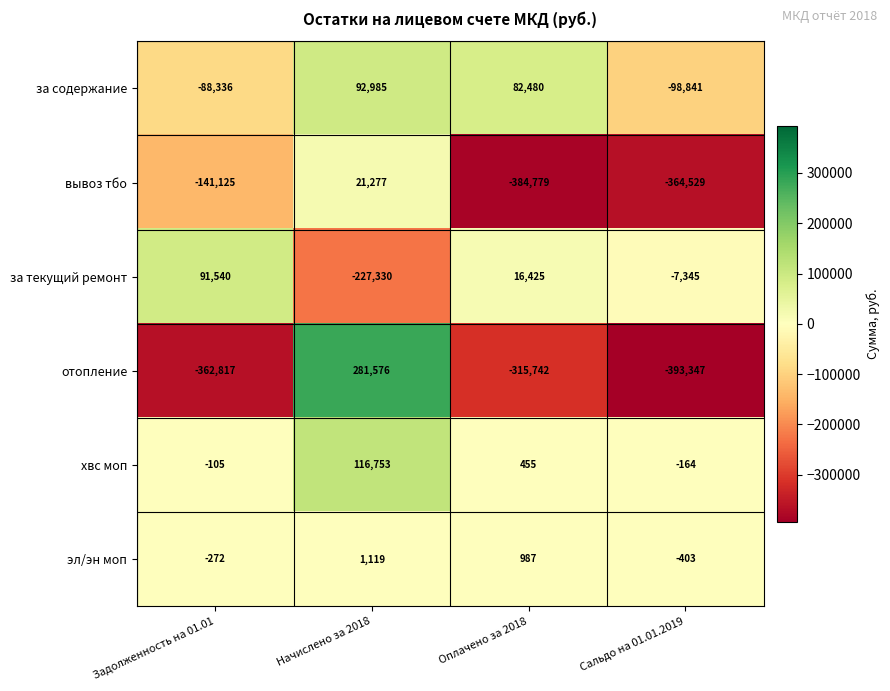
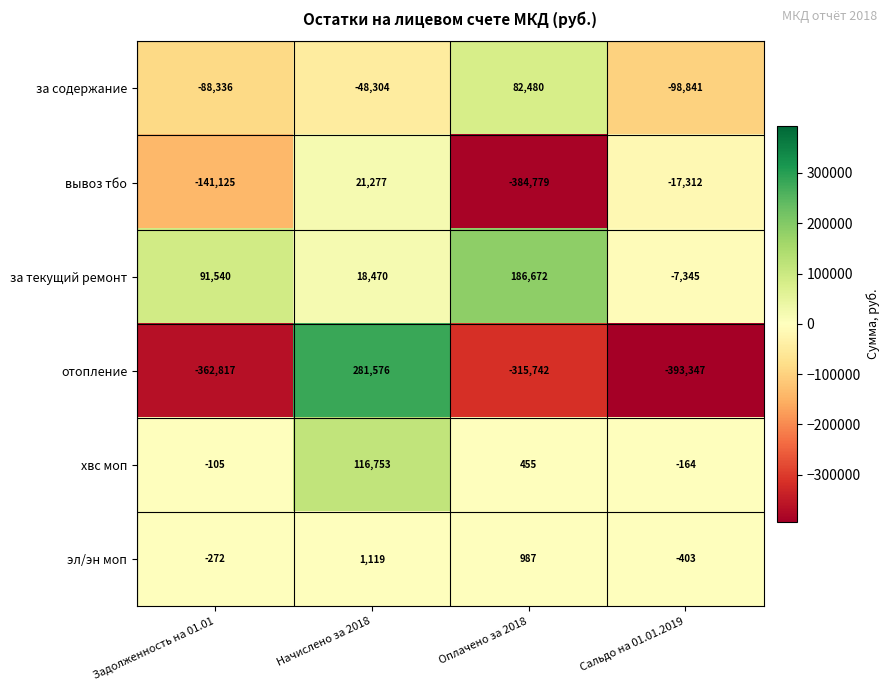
за содержание, Начислено за 2018: 92,985 -> -48,304
вывоз тбо, Сальдо на 01.01.2019: -364,529 -> -17,312
за текущий ремонт, Начислено за 2018: -227,330 -> 18,470
за текущий ремонт, Оплачено за 2018: 16,425 -> 186,672
